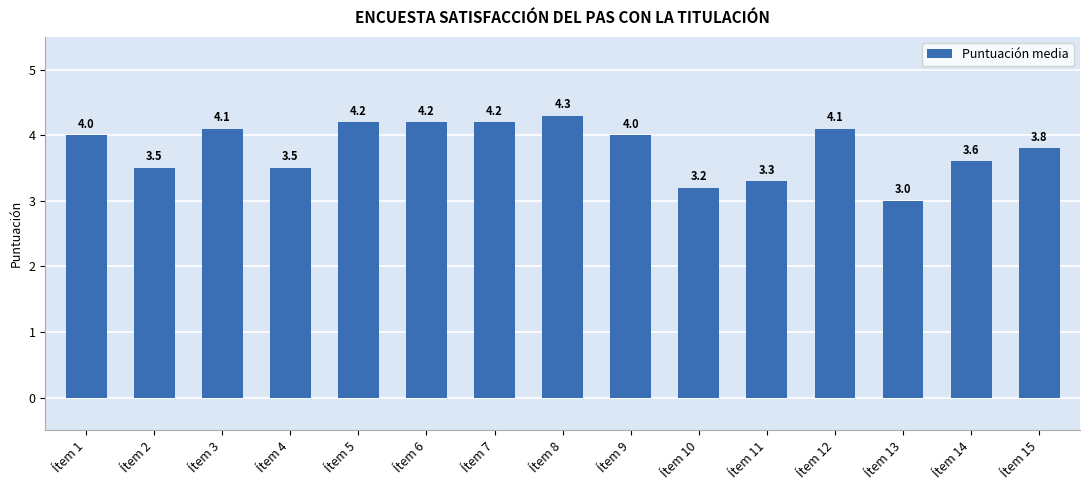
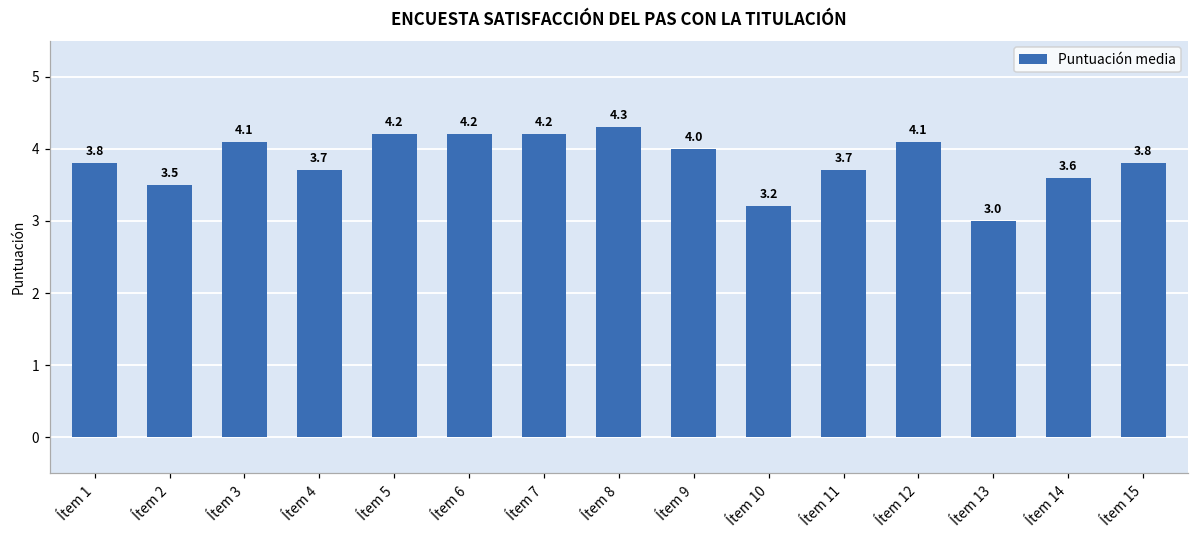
Ítem 1: 4.0 -> 3.8
Ítem 4: 3.5 -> 3.7
Ítem 11: 3.3 -> 3.7
